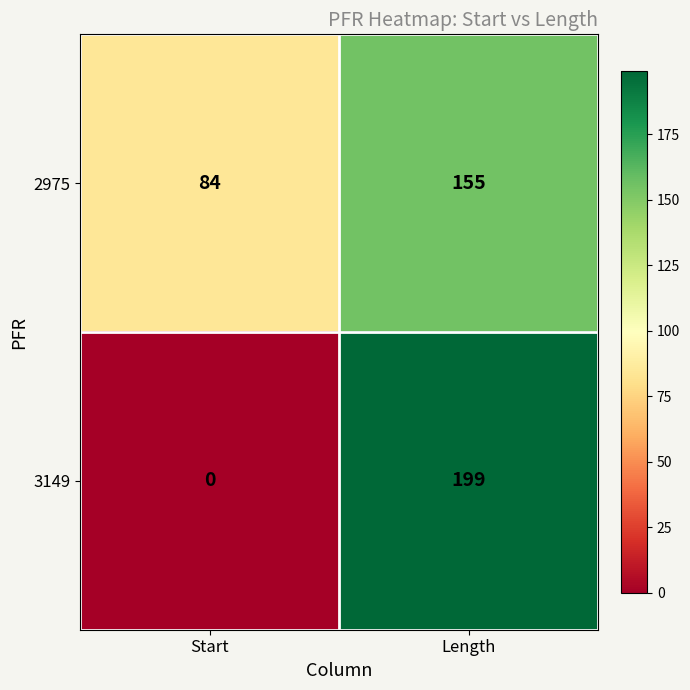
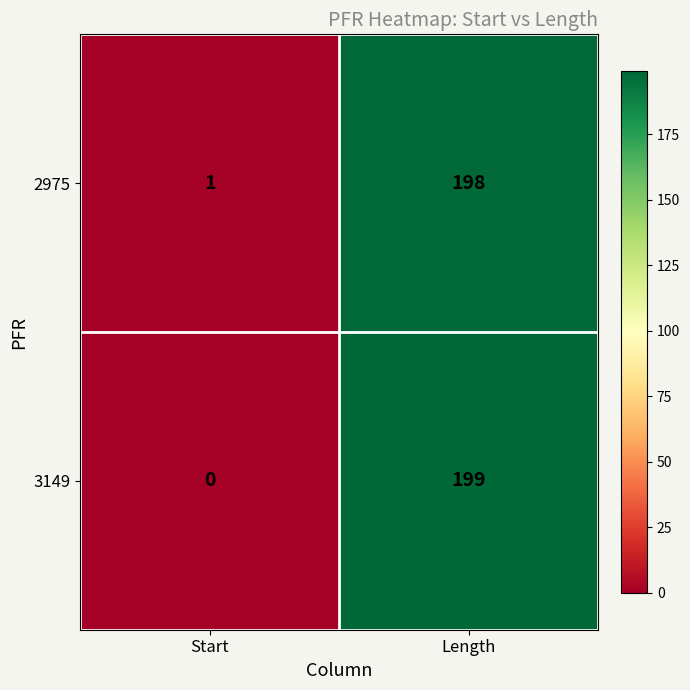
2975, Start: 84 -> 1
2975, Length: 155 -> 198
